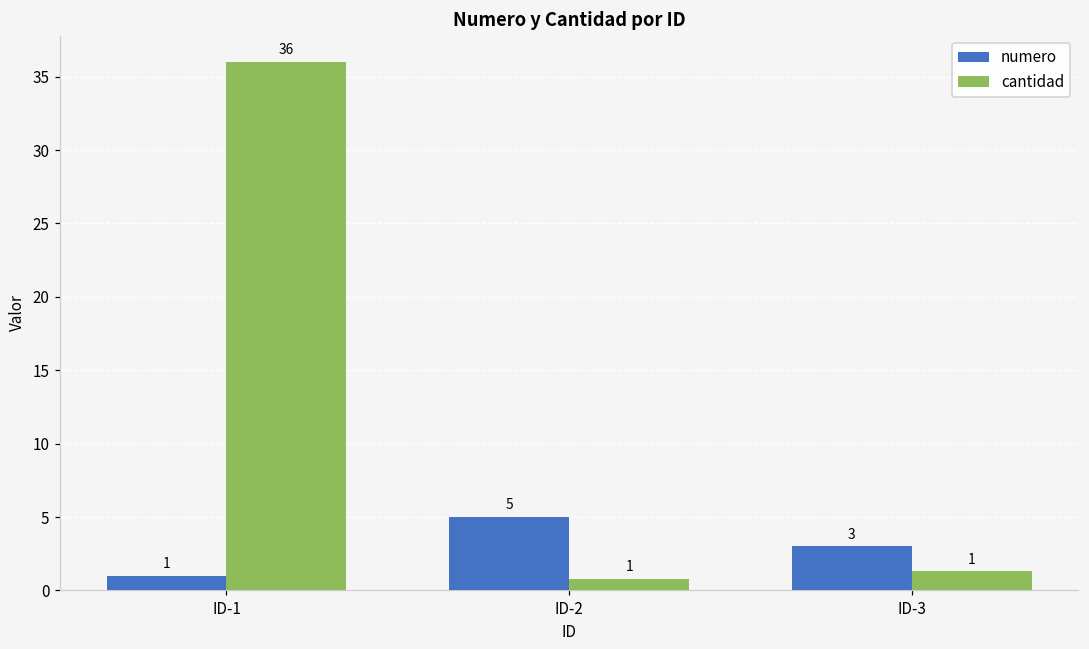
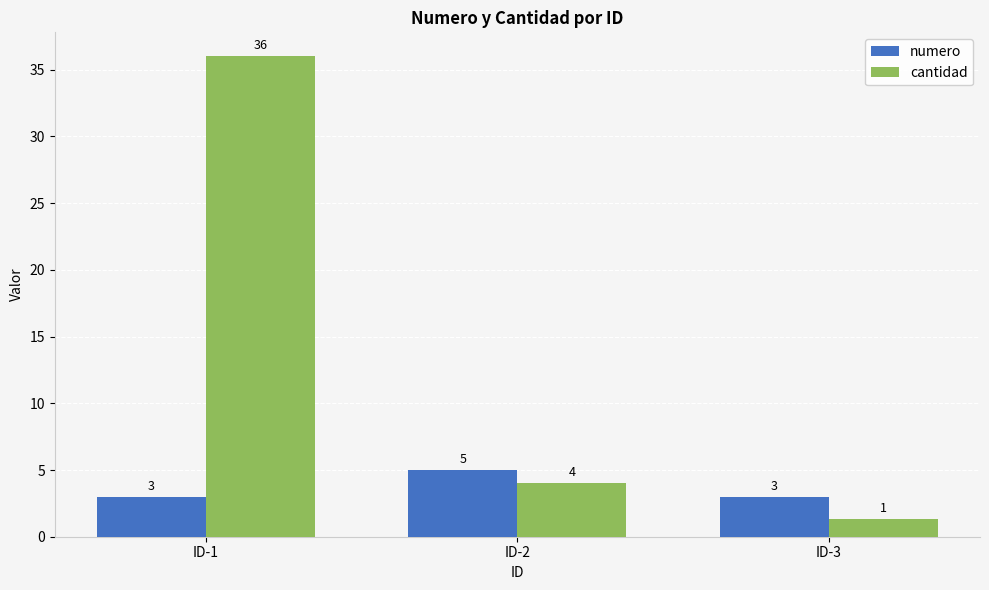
numero, ID-1: 1 -> 3
cantidad, ID-2: 1 -> 4
